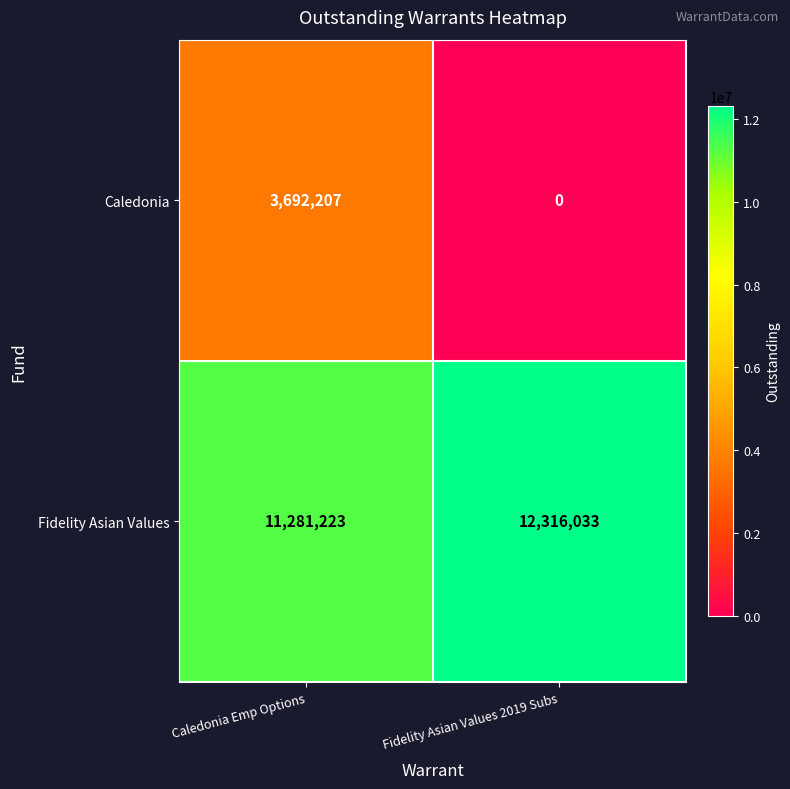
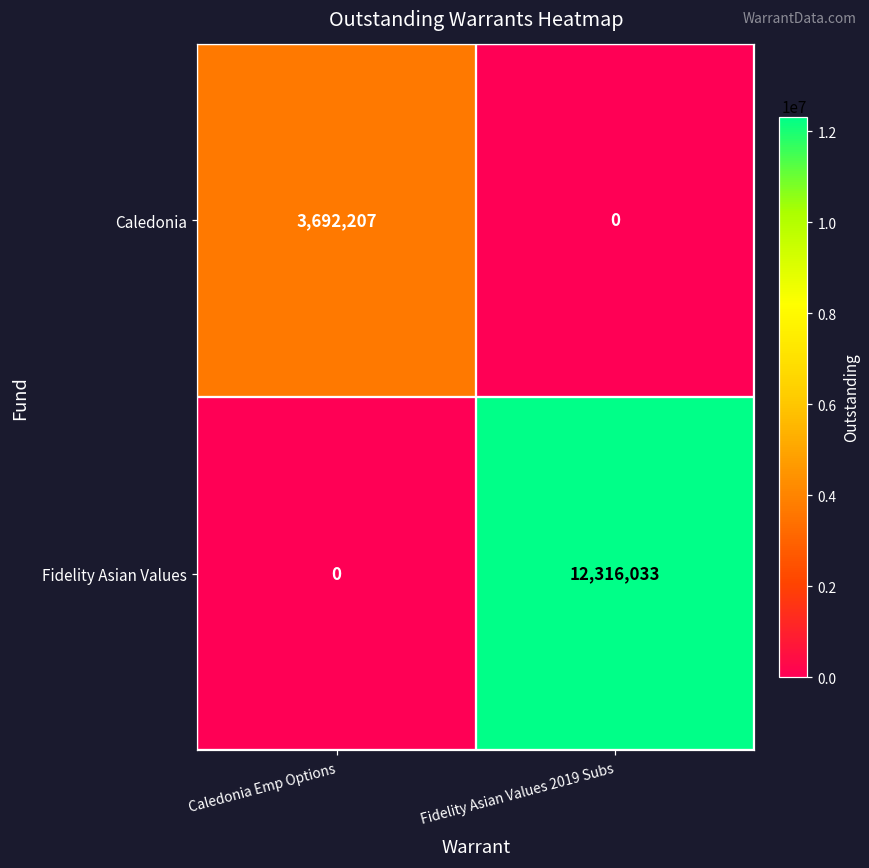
Fidelity Asian Values, Caledonia Emp Options: 11,281,223 -> 0
